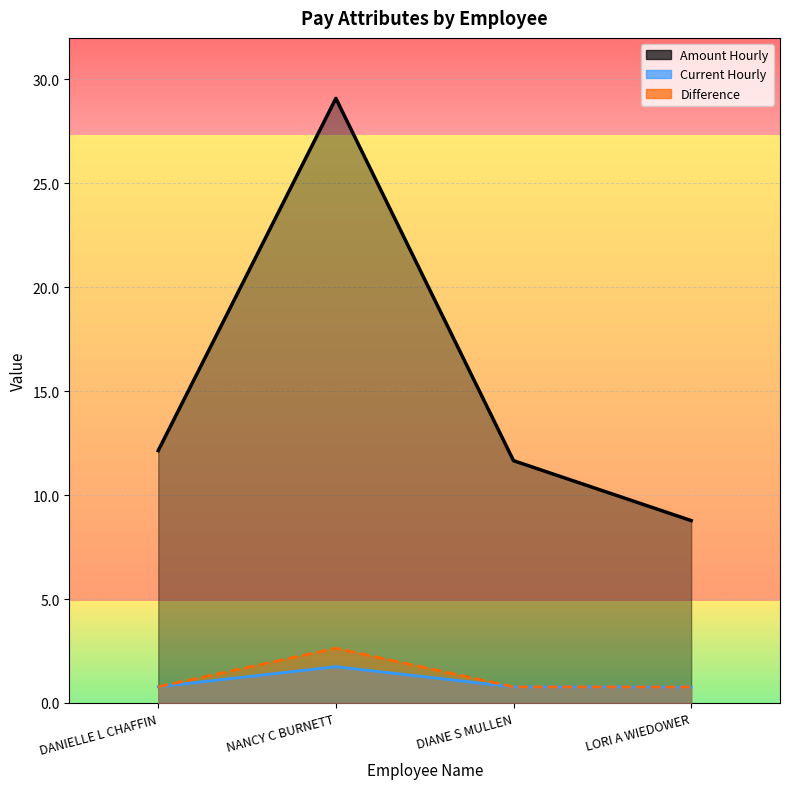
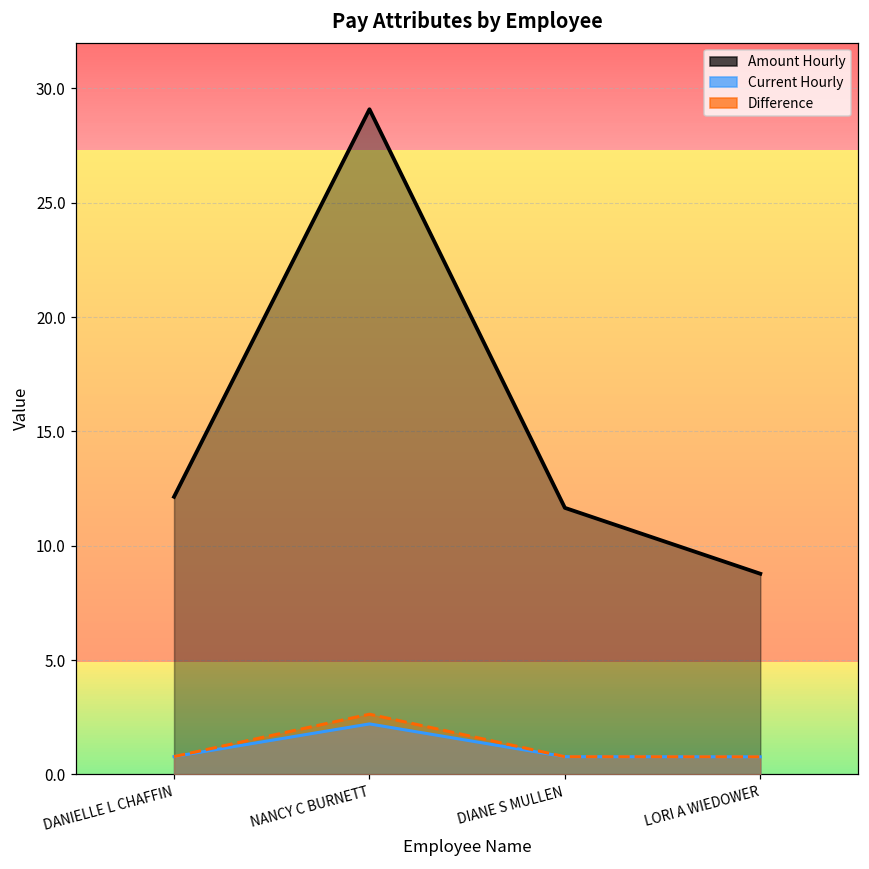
Current Hourly, NANCY C BURNETT: 1.7 -> 2.2
